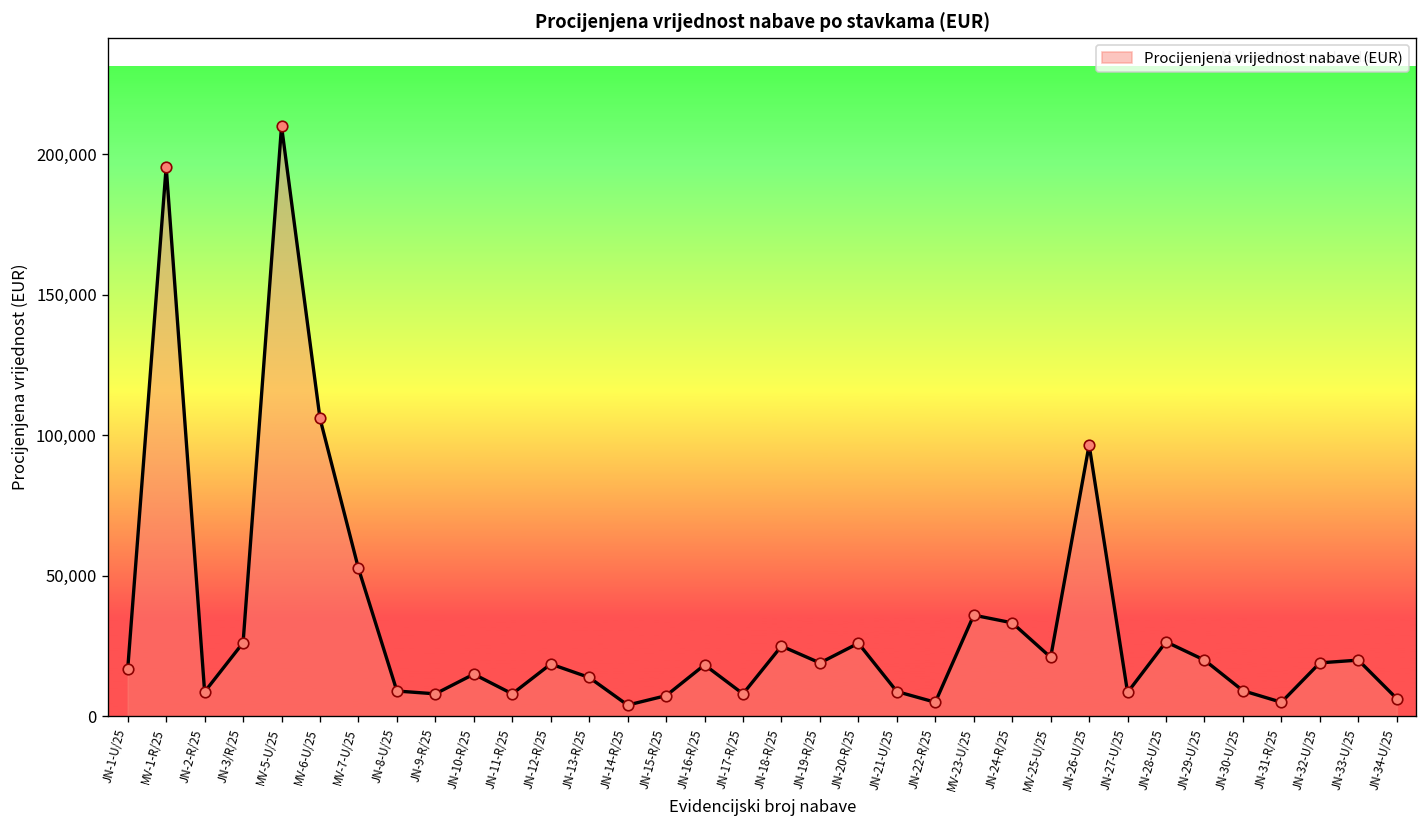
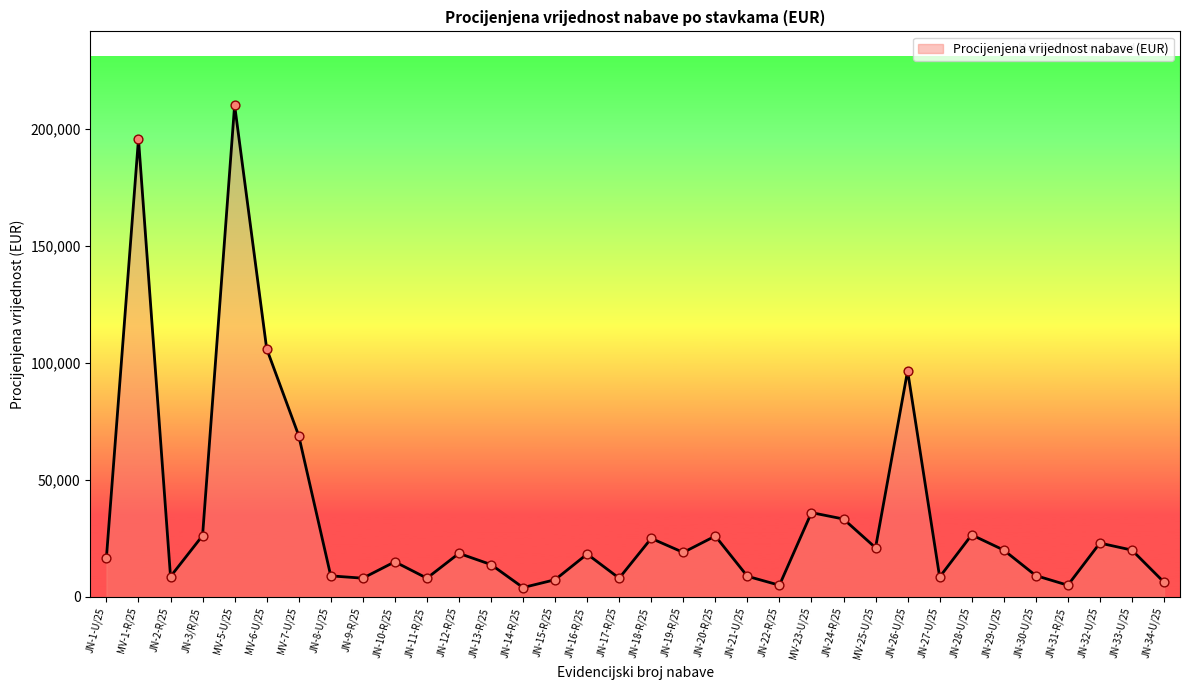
MV-7-U/25: 53,000 -> 69,000
JN-32-U/25: 19,000 -> 23,000
